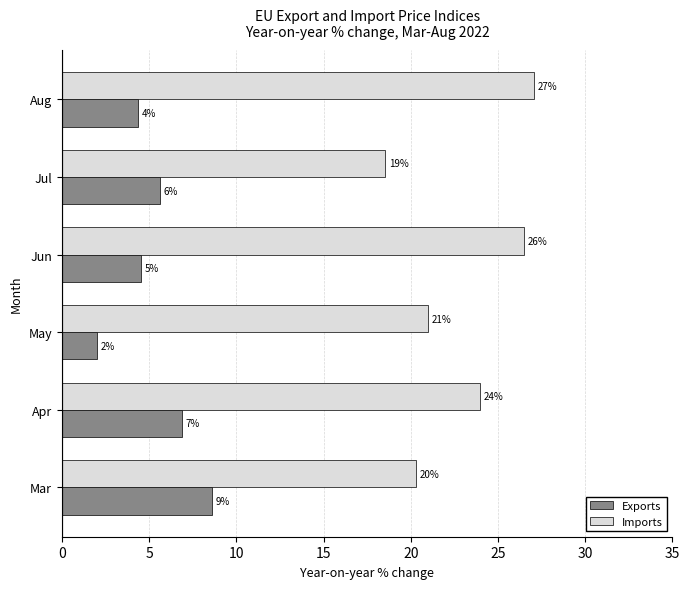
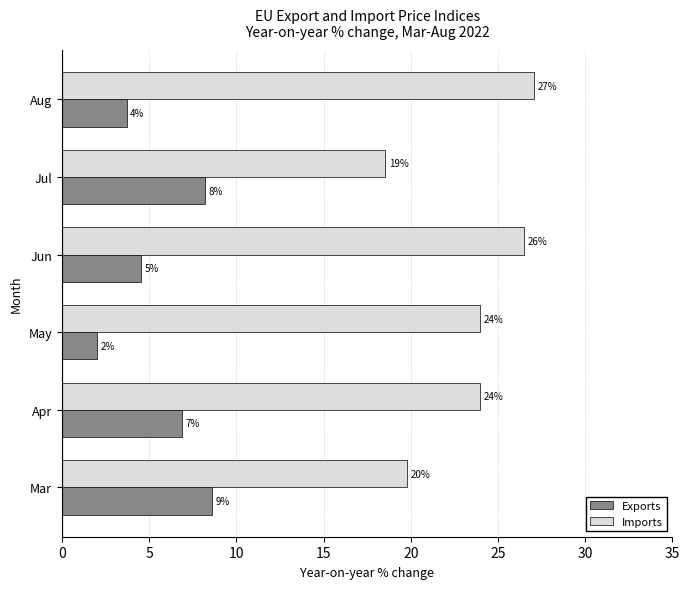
Exports, Aug: 4.4 -> 3.7
Exports, Jul: 6% -> 8%
Imports, May: 21% -> 24%
Imports, Mar: 20.3 -> 19.8
